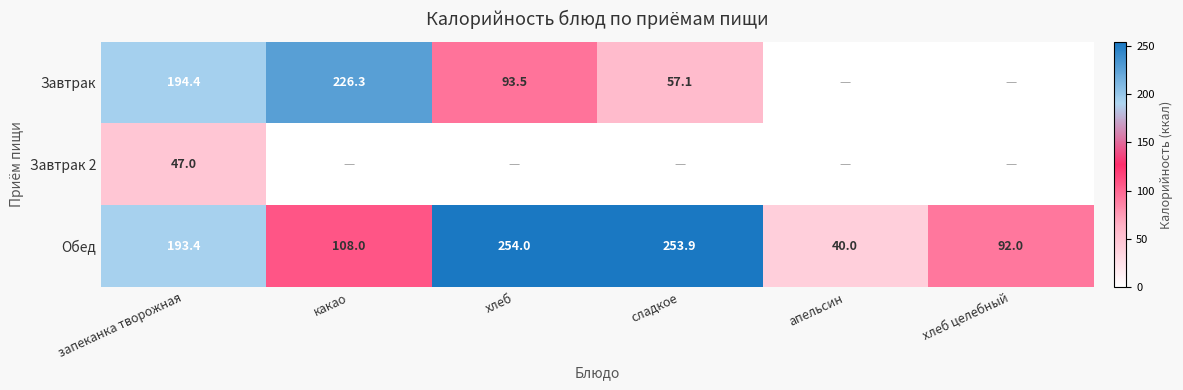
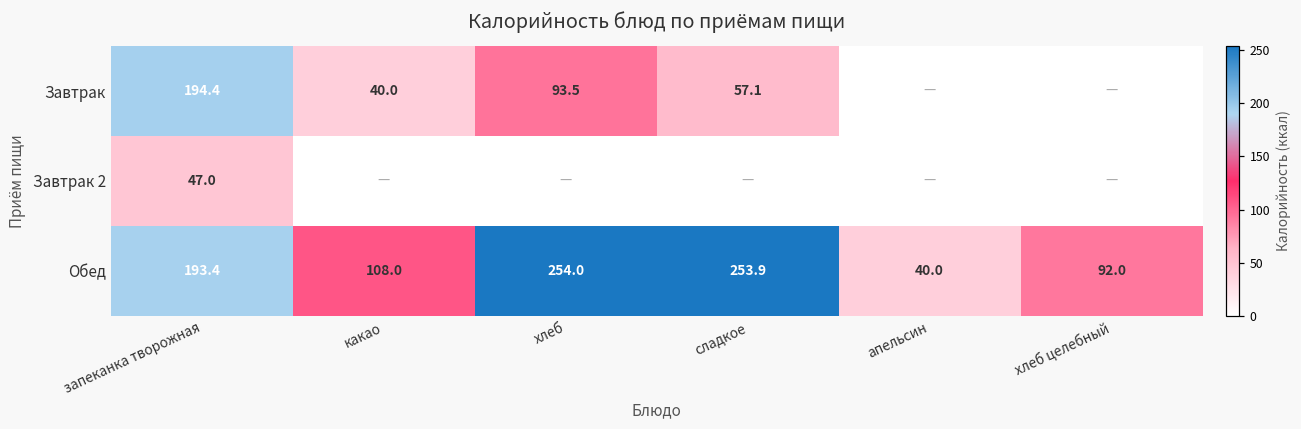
Завтрак, какао: 226.3 -> 40.0
